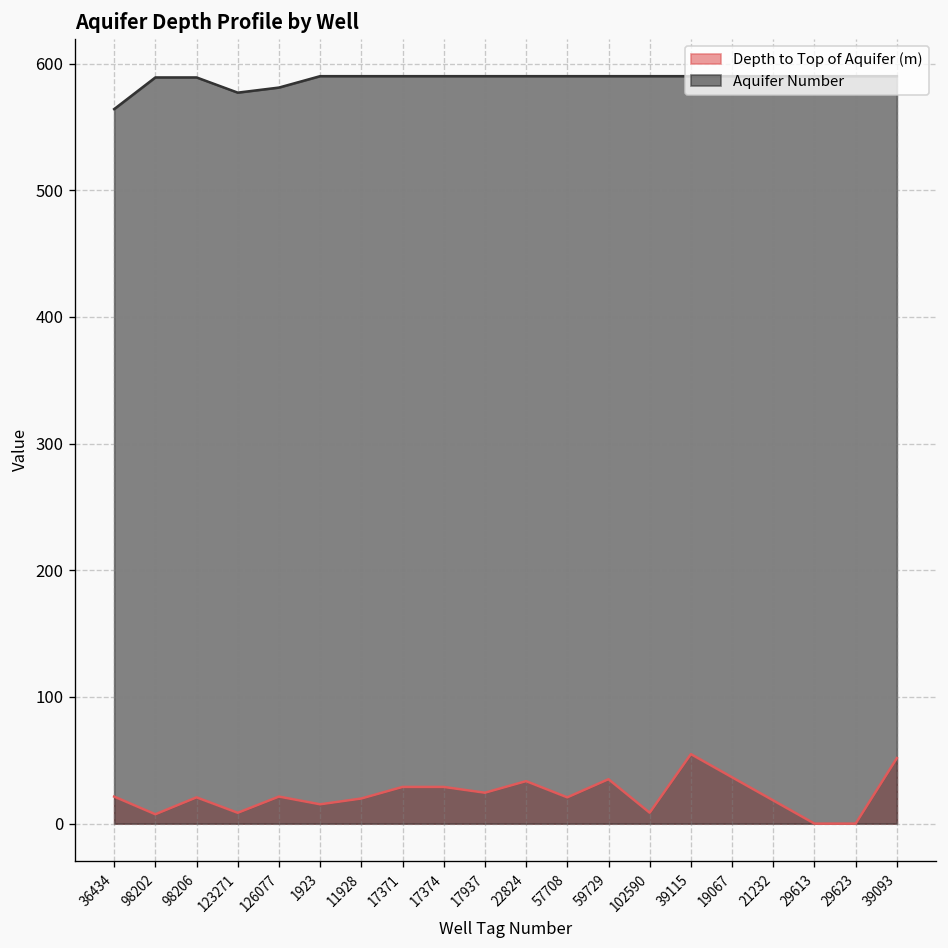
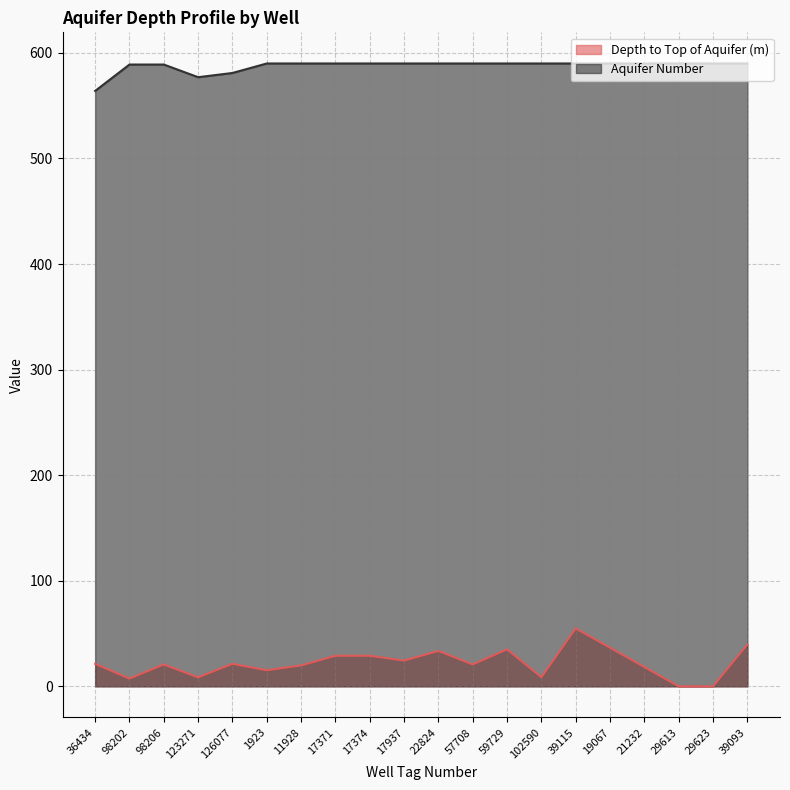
Depth to Top of Aquifer (m), 39093: 52 -> 40
